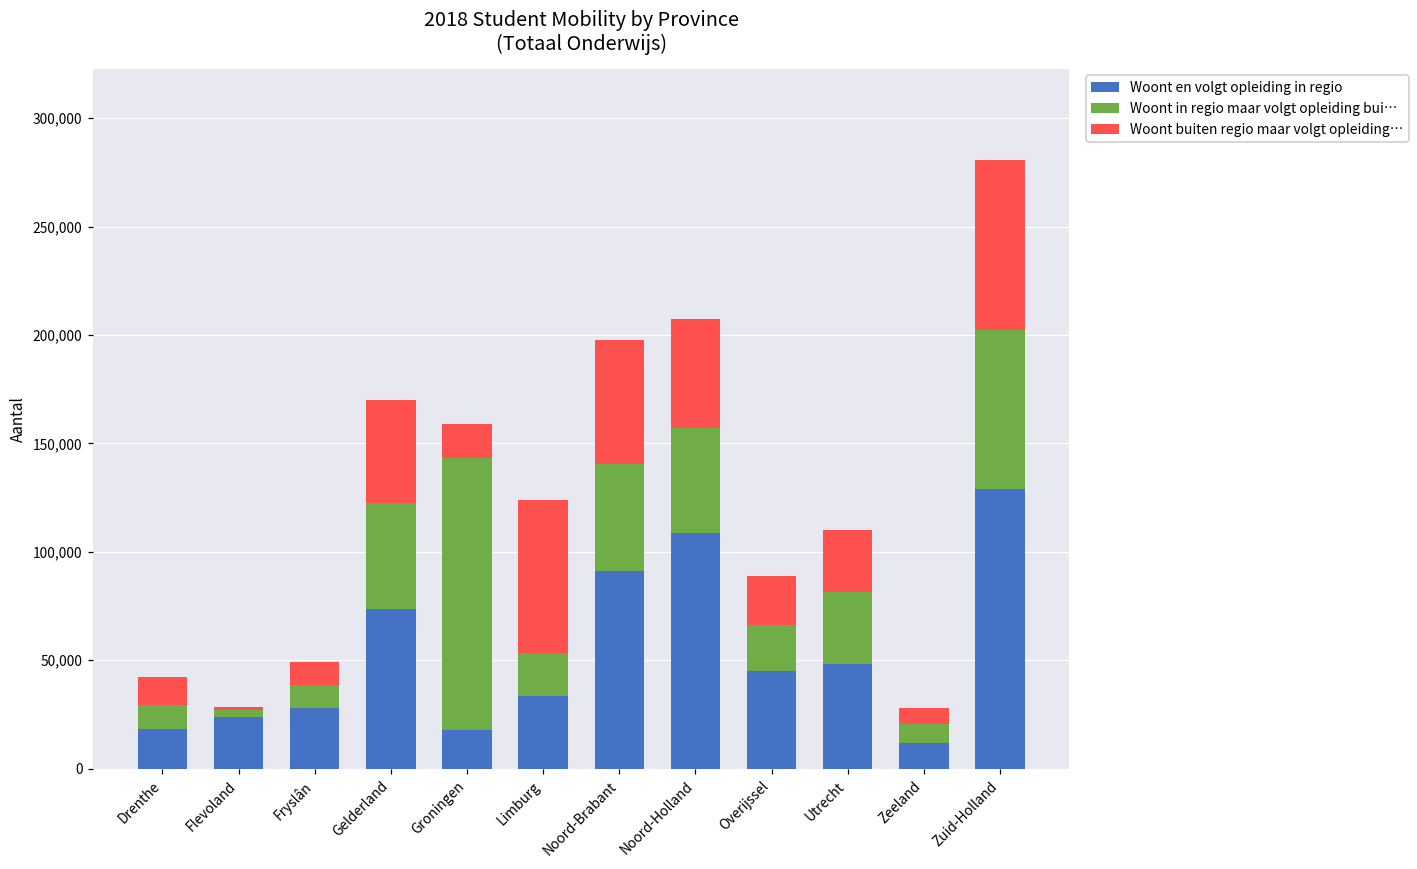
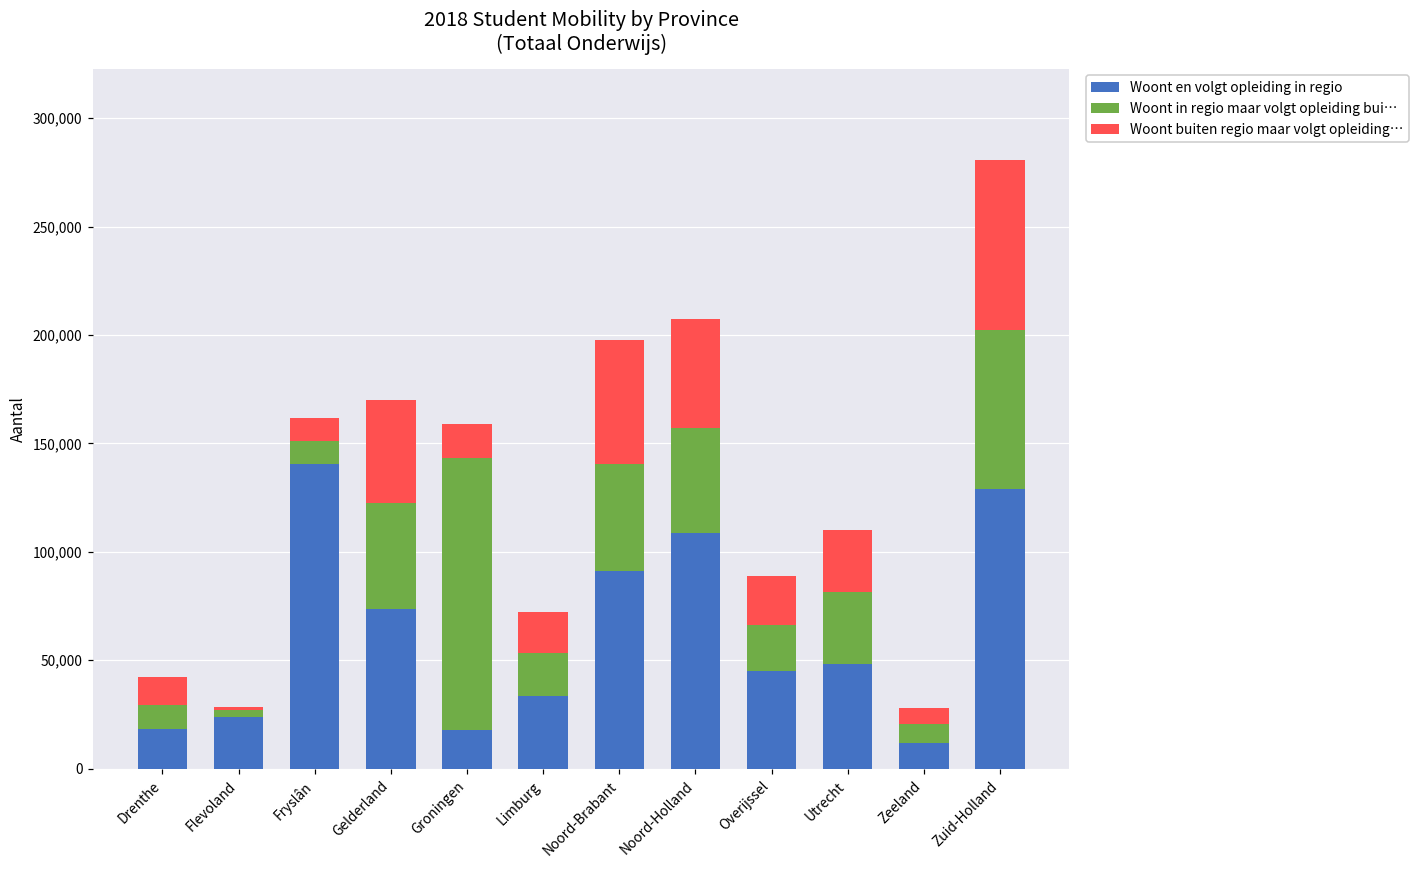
Woont en volgt opleiding in regio, Fryslân: 28,000 -> 140,000
Woont buiten regio maar volgt opleiding…, Limburg: 71,000 -> 19,000
